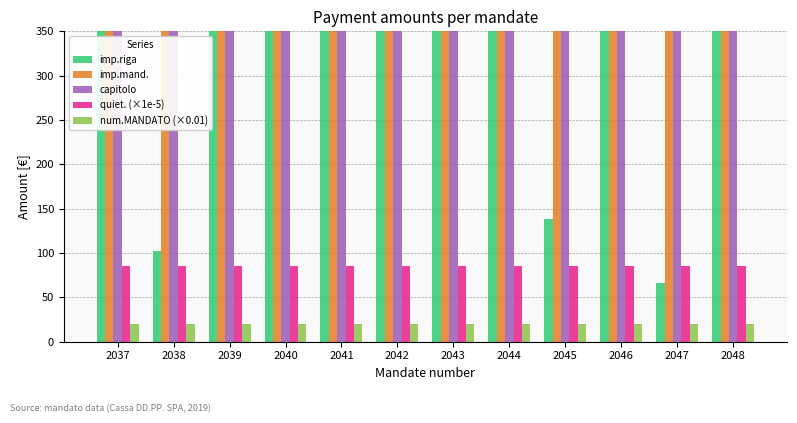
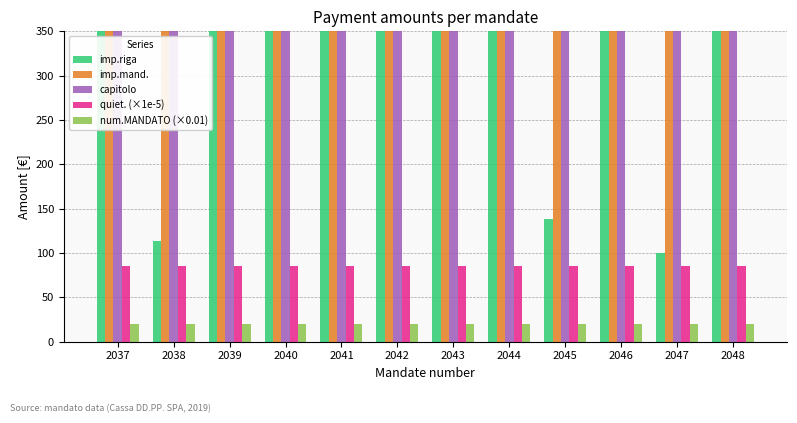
imp.riga, 2038: 100 -> 110
imp.riga, 2047: 70 -> 100
